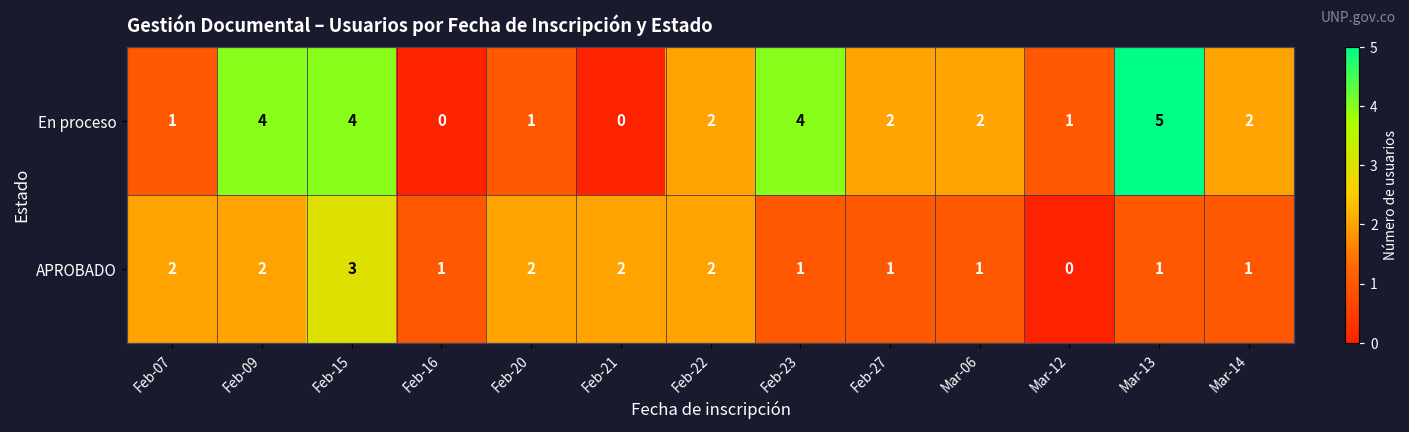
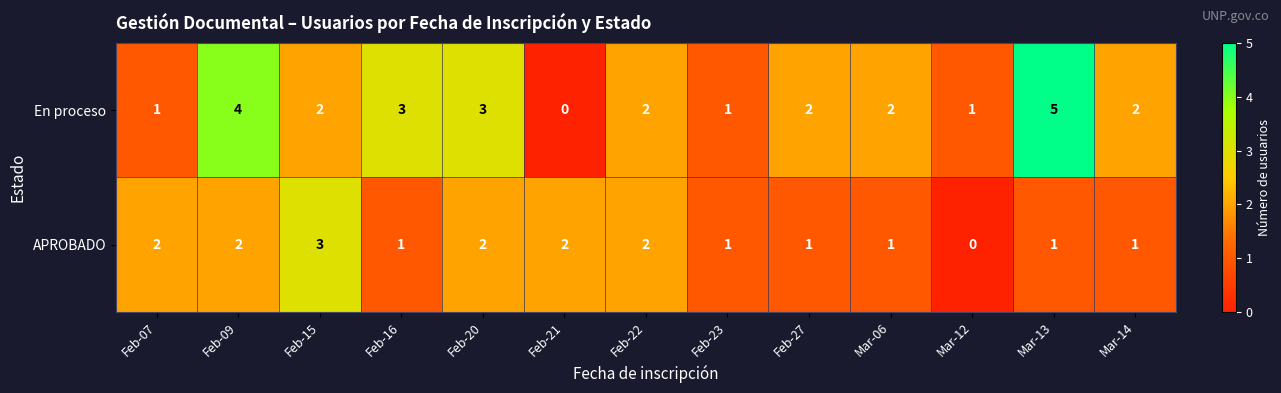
En proceso, Feb-15: 4 -> 2
En proceso, Feb-16: 0 -> 3
En proceso, Feb-20: 1 -> 3
En proceso, Feb-23: 4 -> 1
